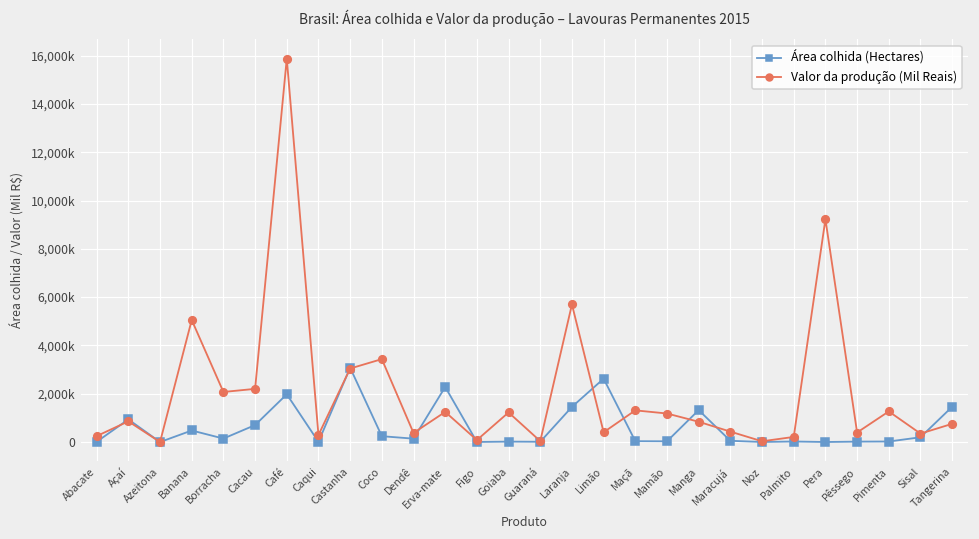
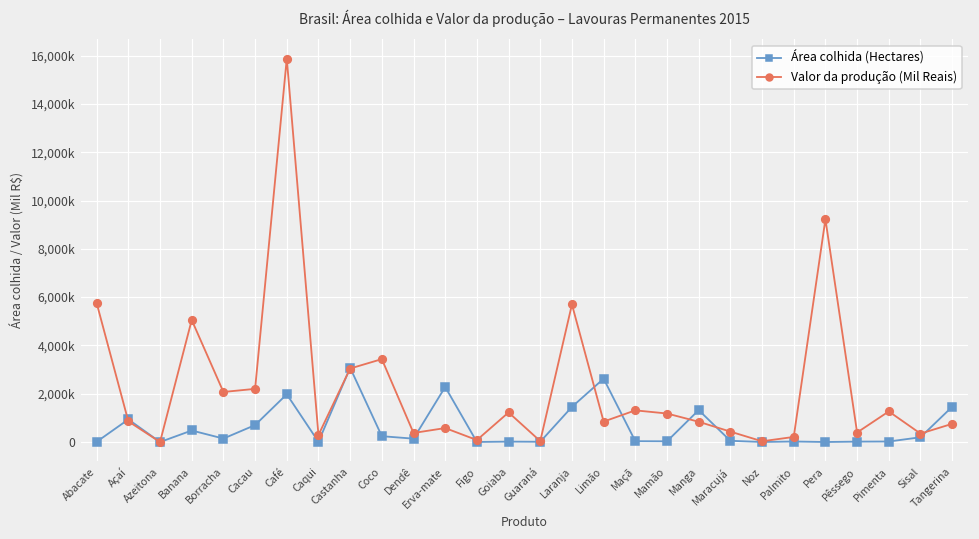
Valor da produção (Mil Reais), Abacate: 200,000 -> 5,800,000
Valor da produção (Mil Reais), Erva-mate: 1,200,000 -> 600,000
Valor da produção (Mil Reais), Limão: 400,000 -> 800,000
